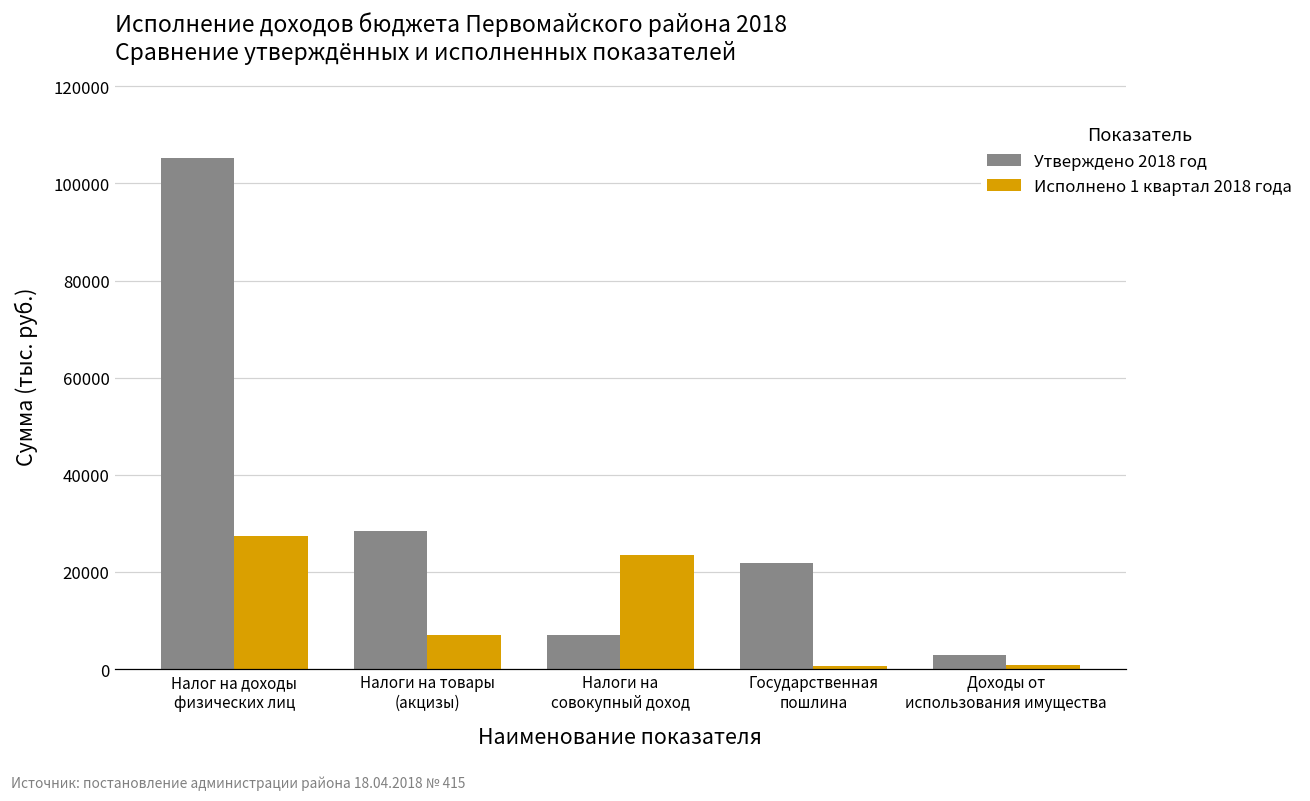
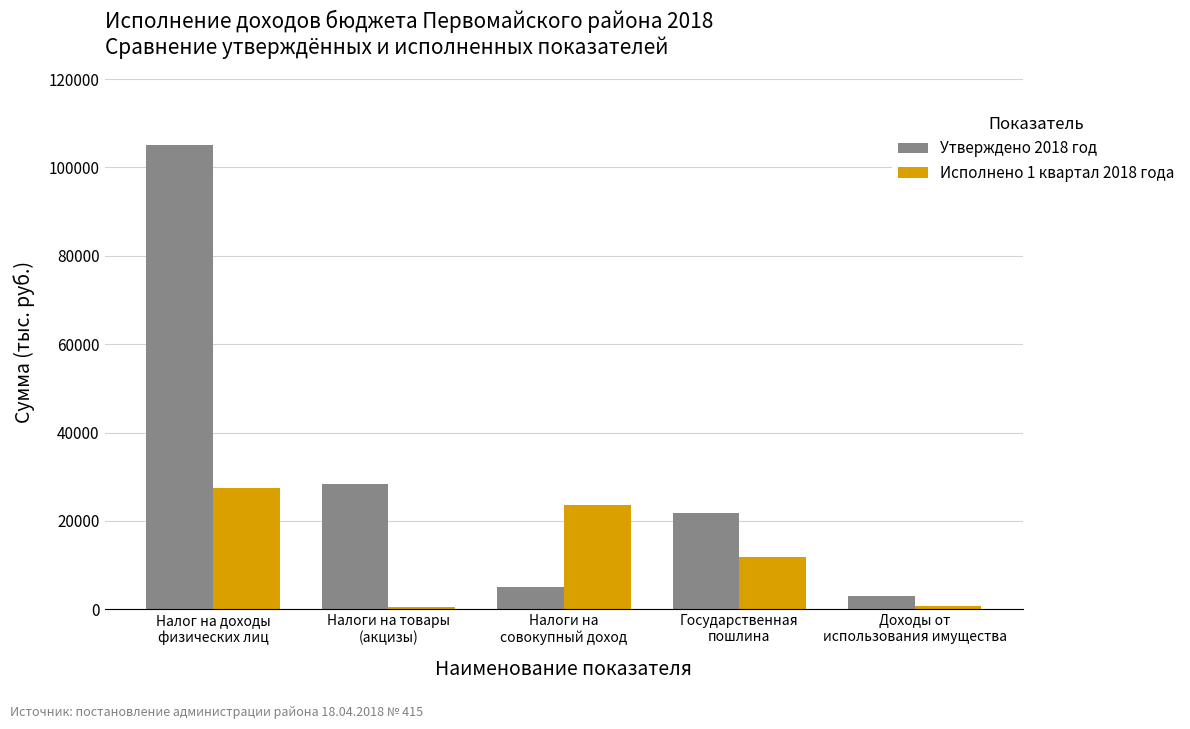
Исполнено 1 квартал 2018 года, Налоги на товары (акцизы): 7000 -> 1000
Утверждено 2018 год, Налоги на совокупный доход: 7000 -> 5000
Исполнено 1 квартал 2018 года, Государственная пошлина: 1000 -> 12000
